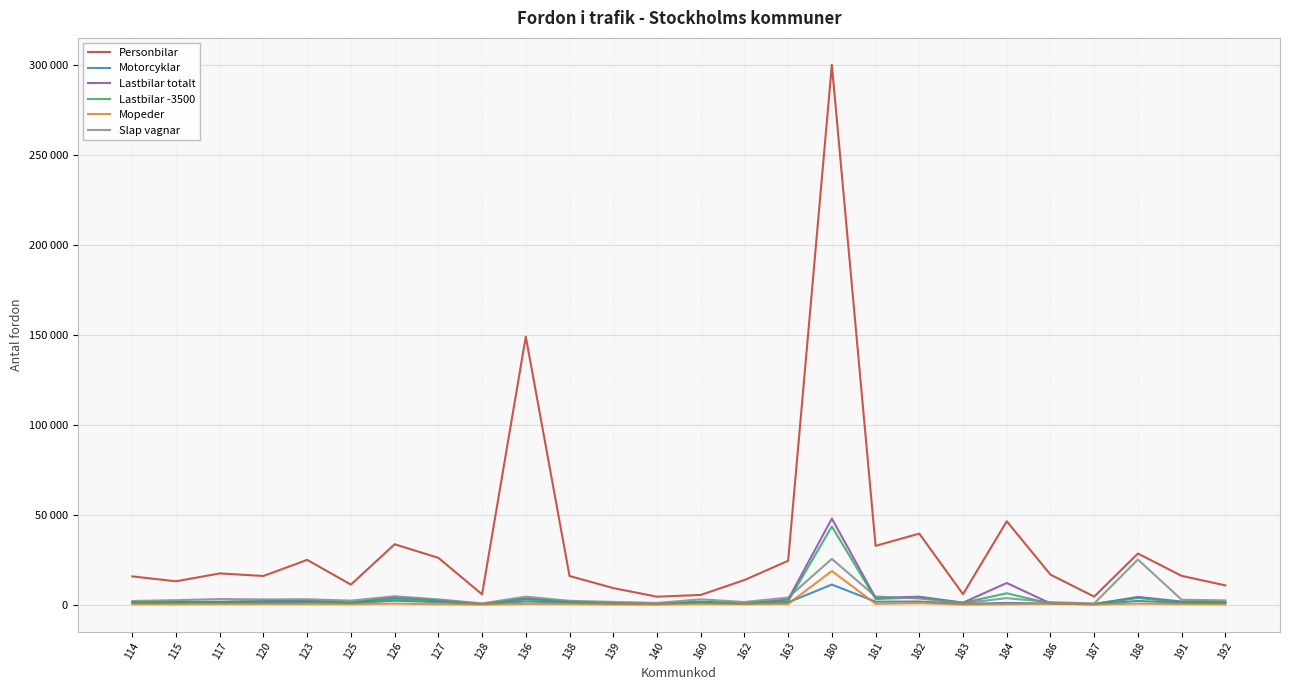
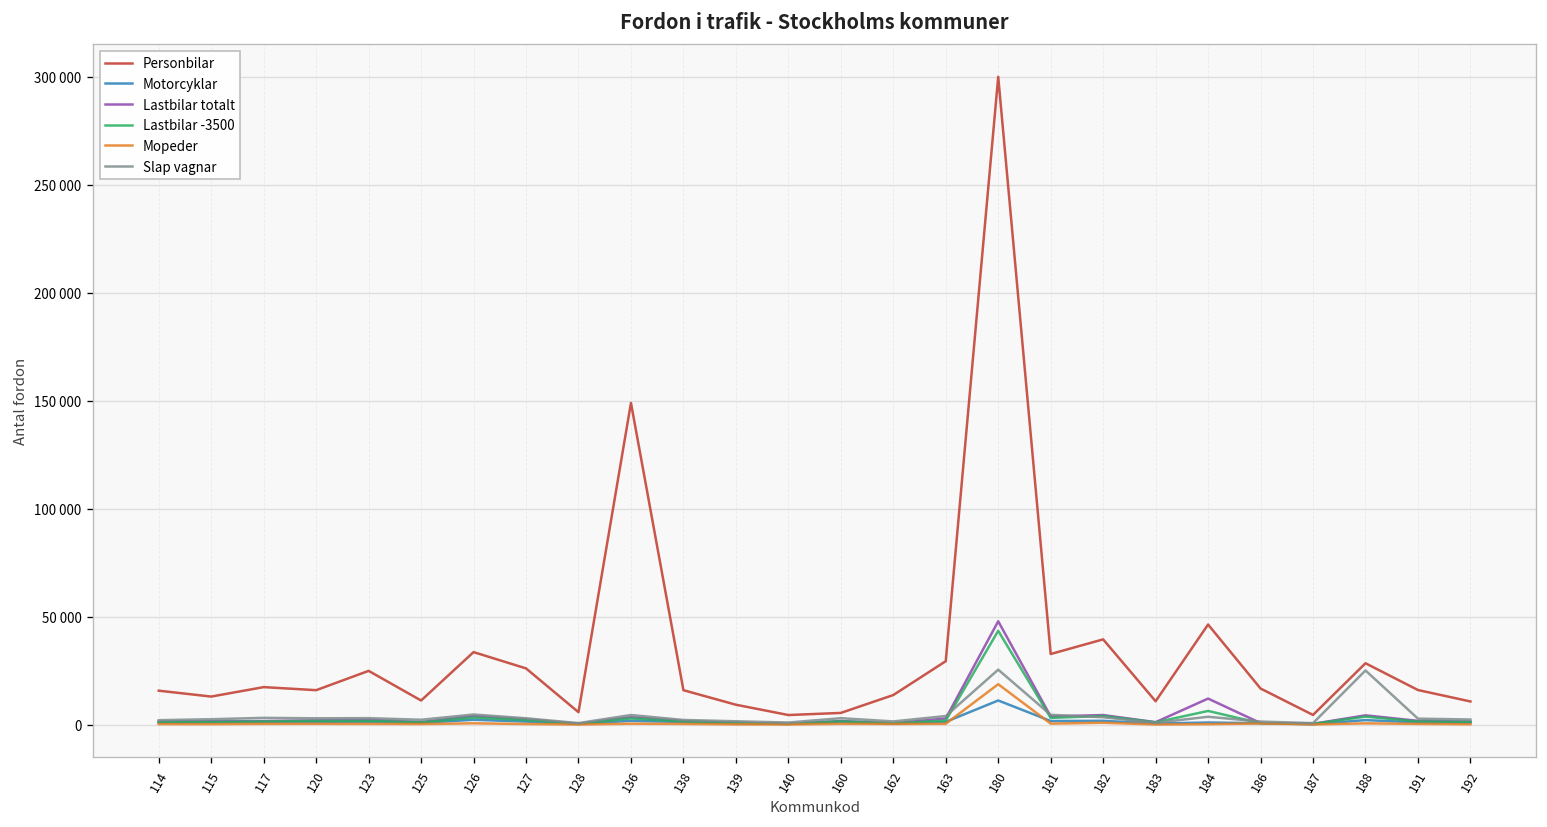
Personbilar, 163: 24000 -> 29000
Personbilar, 183: 6000 -> 11000
